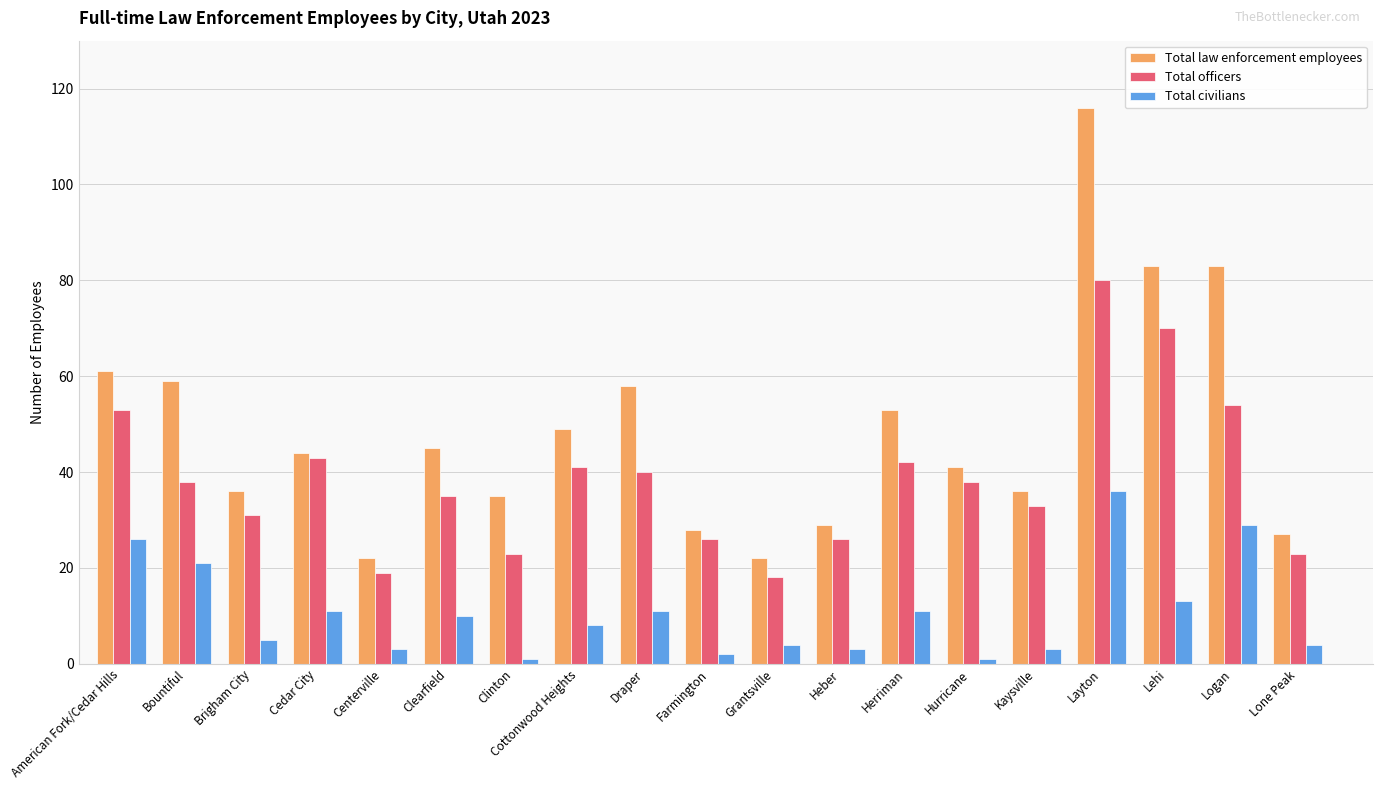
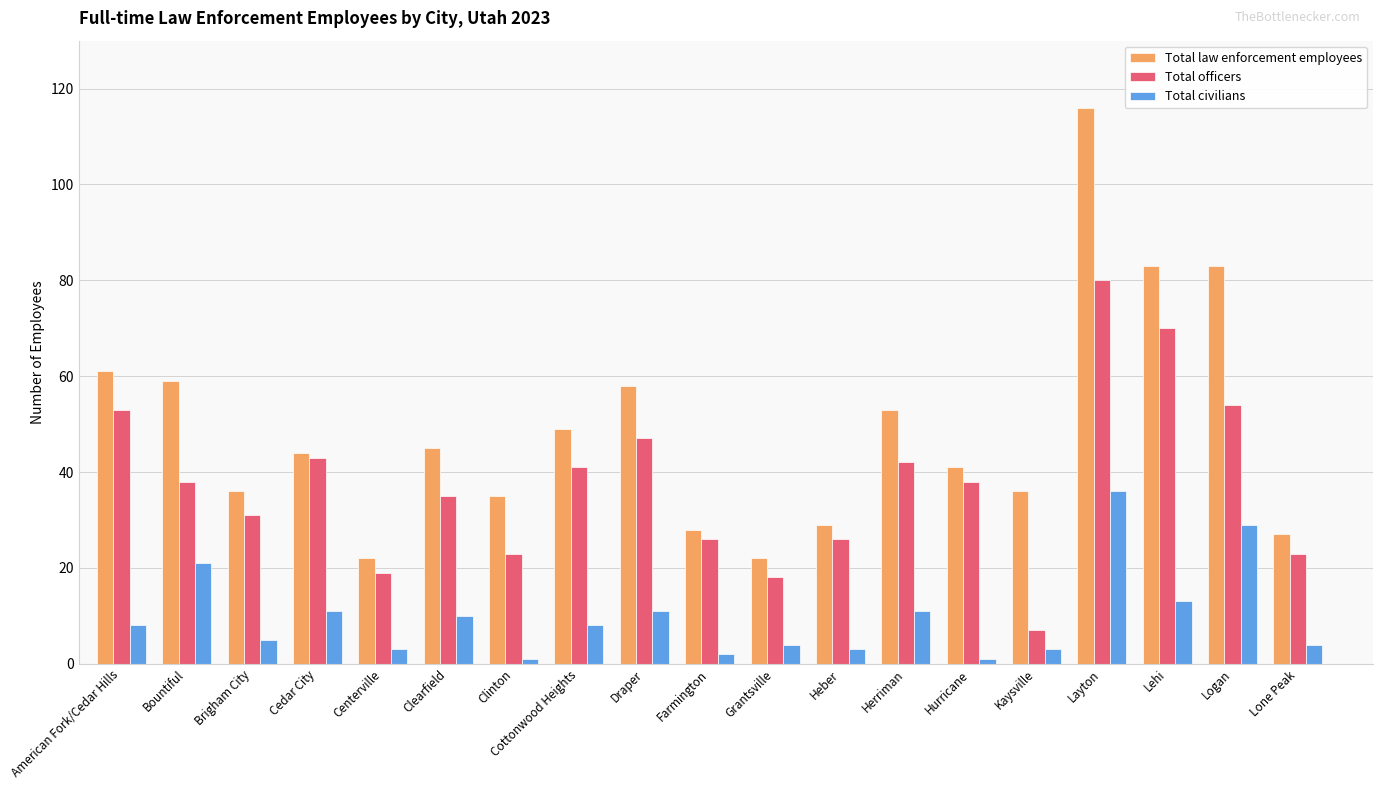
Total civilians, American Fork/Cedar Hills: 26 -> 8
Total officers, Draper: 40 -> 47
Total officers, Kaysville: 33 -> 7
